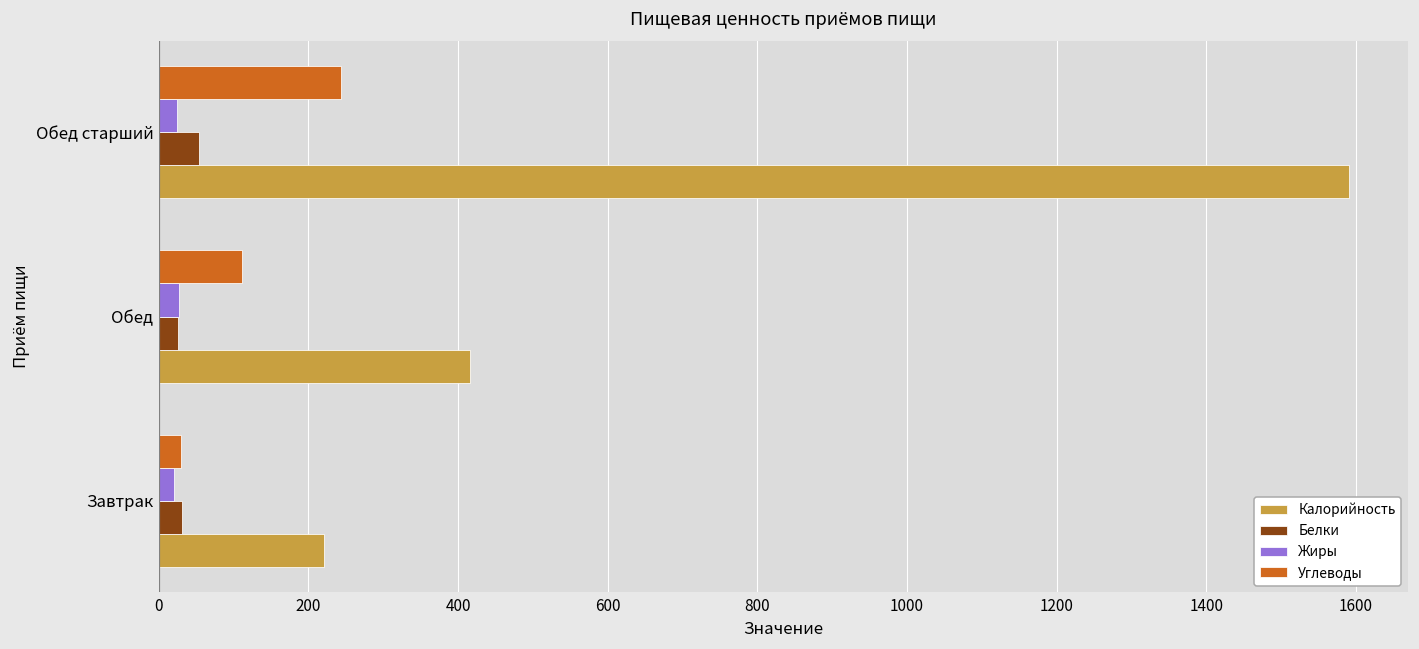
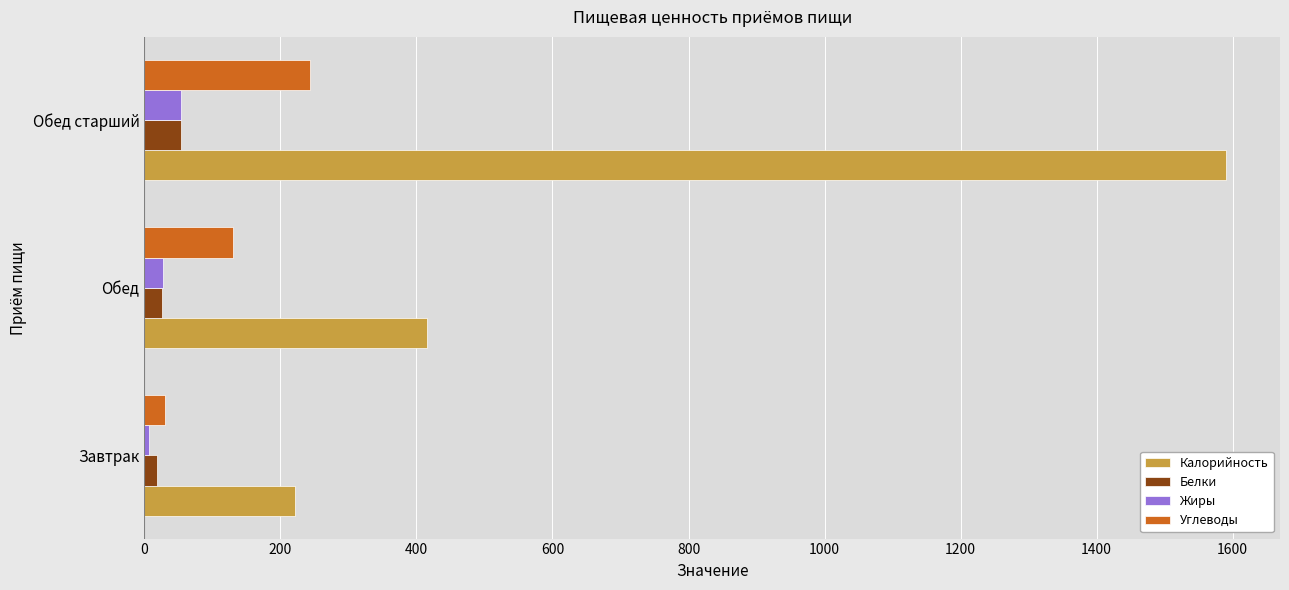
Жиры, Обед старший: 20 -> 50
Углеводы, Обед: 110 -> 130
Жиры, Завтрак: 20 -> 10
Белки, Завтрак: 30 -> 20
